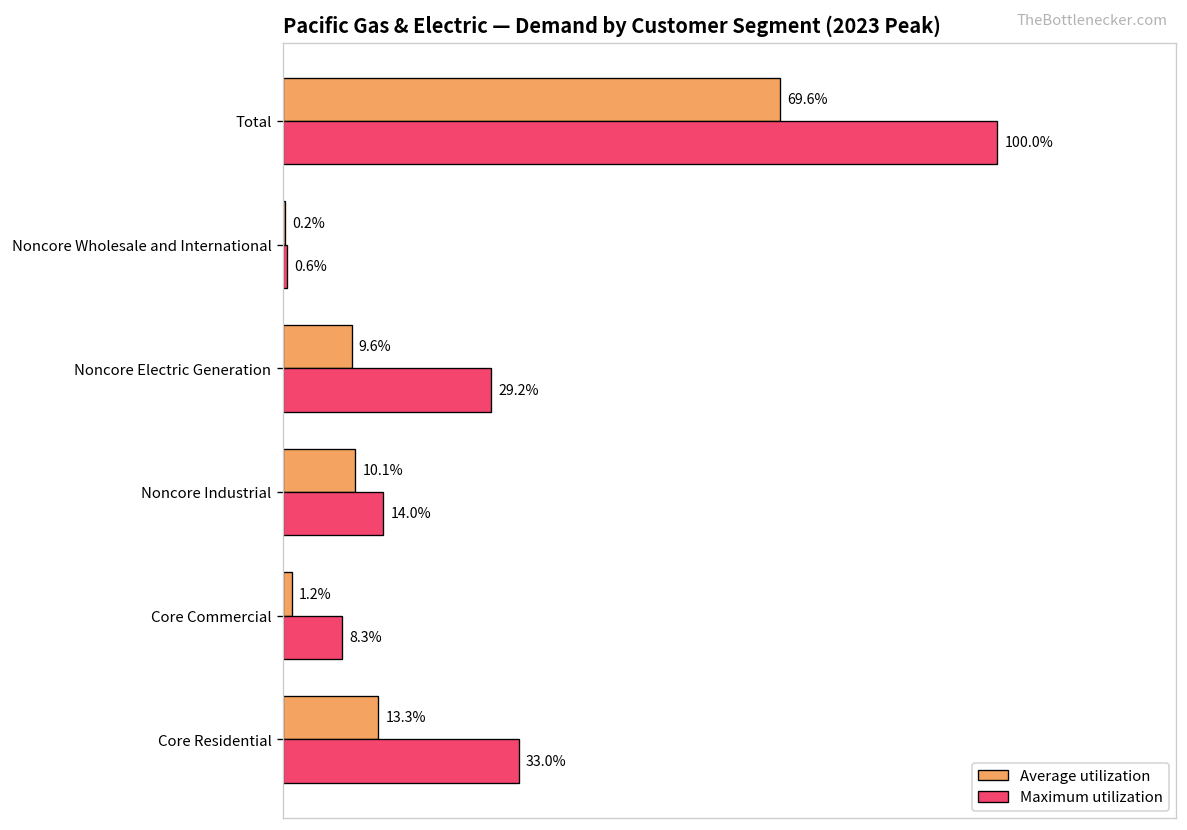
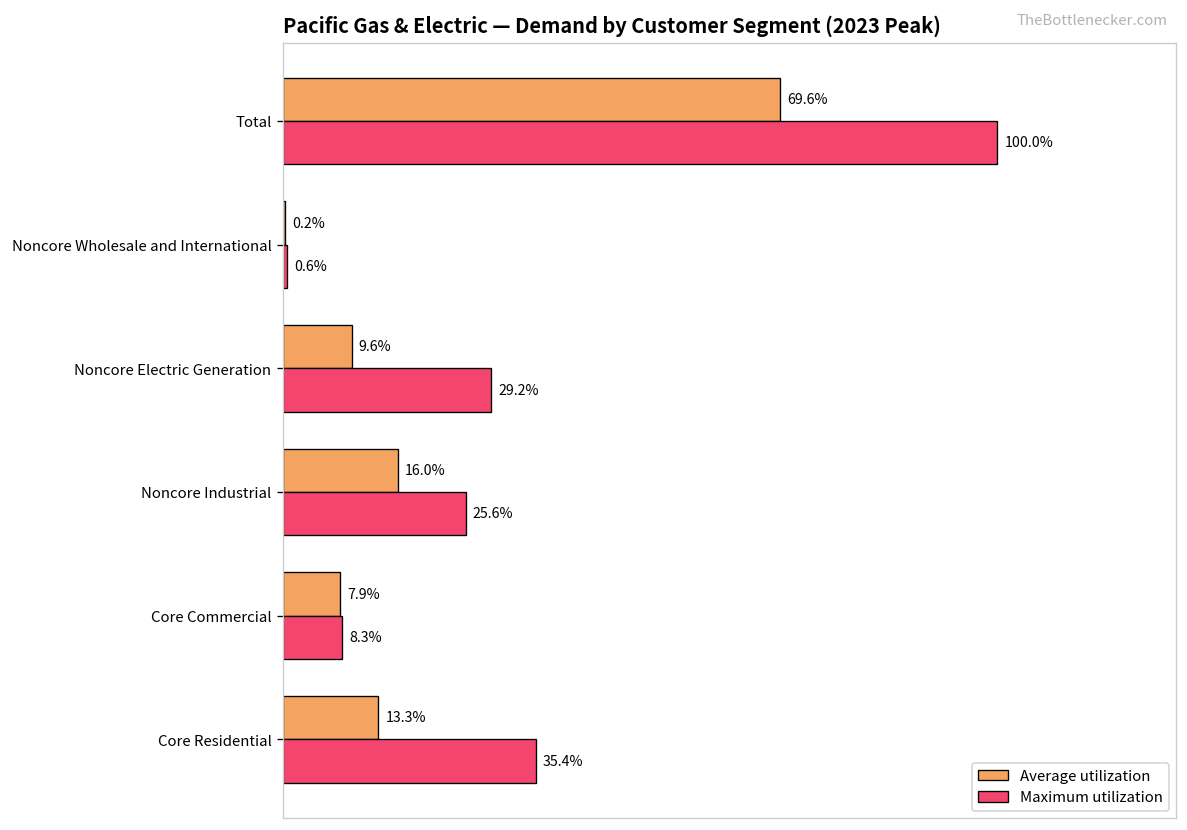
Average utilization, Noncore Industrial: 10.1% -> 16.0%
Maximum utilization, Noncore Industrial: 14.0% -> 25.6%
Average utilization, Core Commercial: 1.2% -> 7.9%
Maximum utilization, Core Residential: 33.0% -> 35.4%
